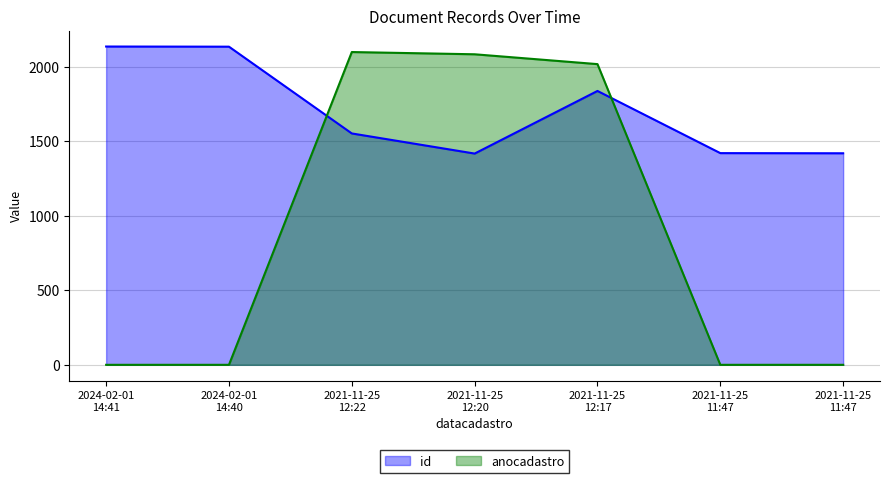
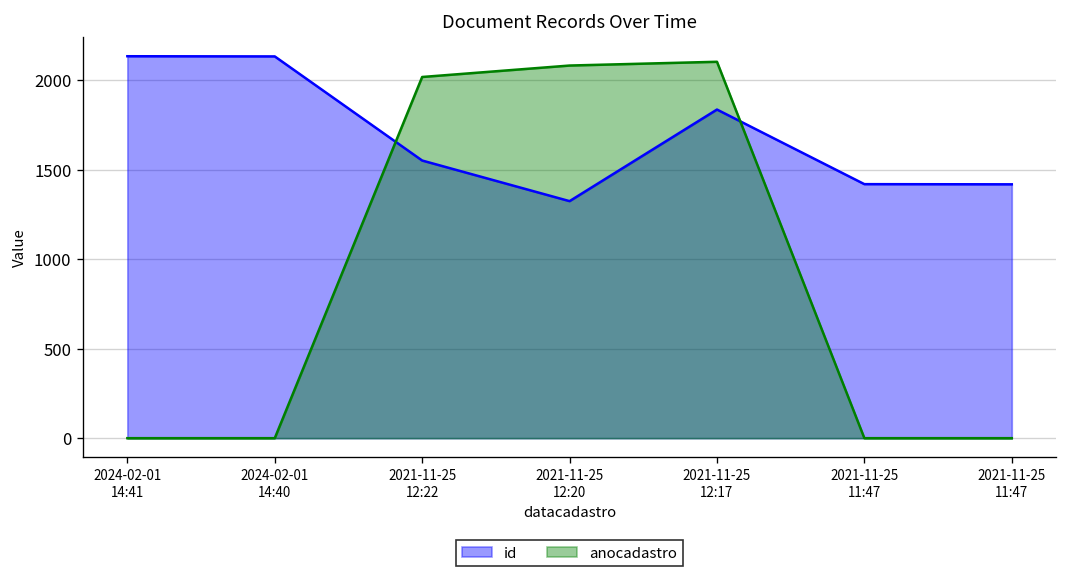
anocadastro, 2021-11-25 12:22: 2100 -> 2020
id, 2021-11-25 12:20: 1420 -> 1330
anocadastro, 2021-11-25 12:17: 2020 -> 2100
